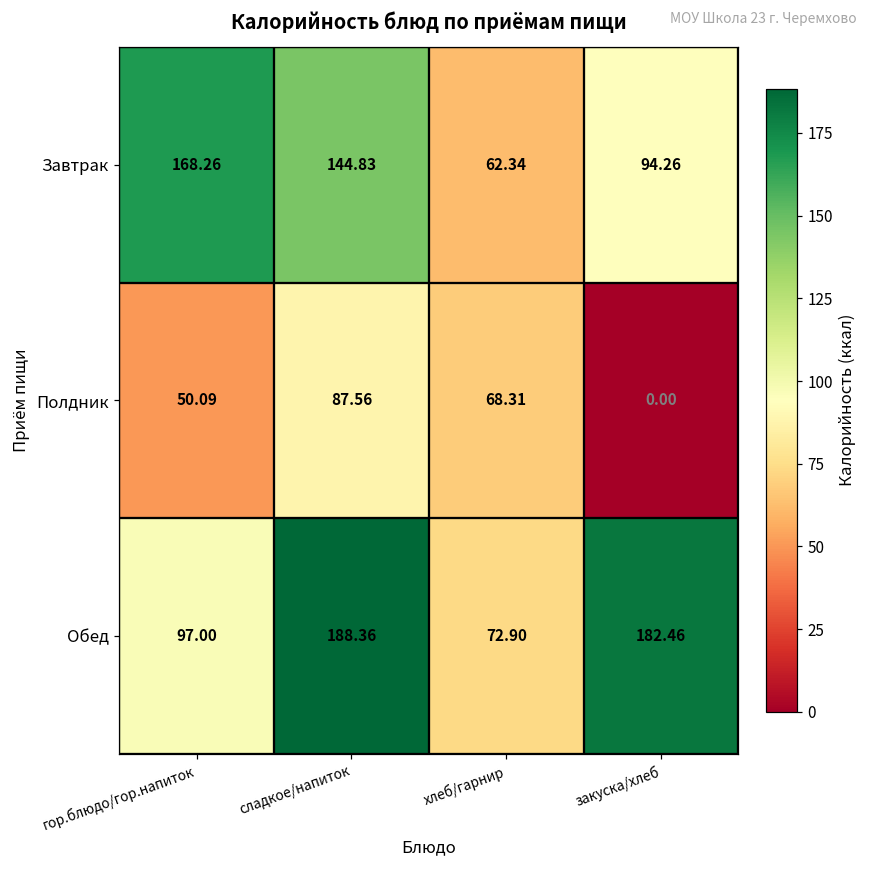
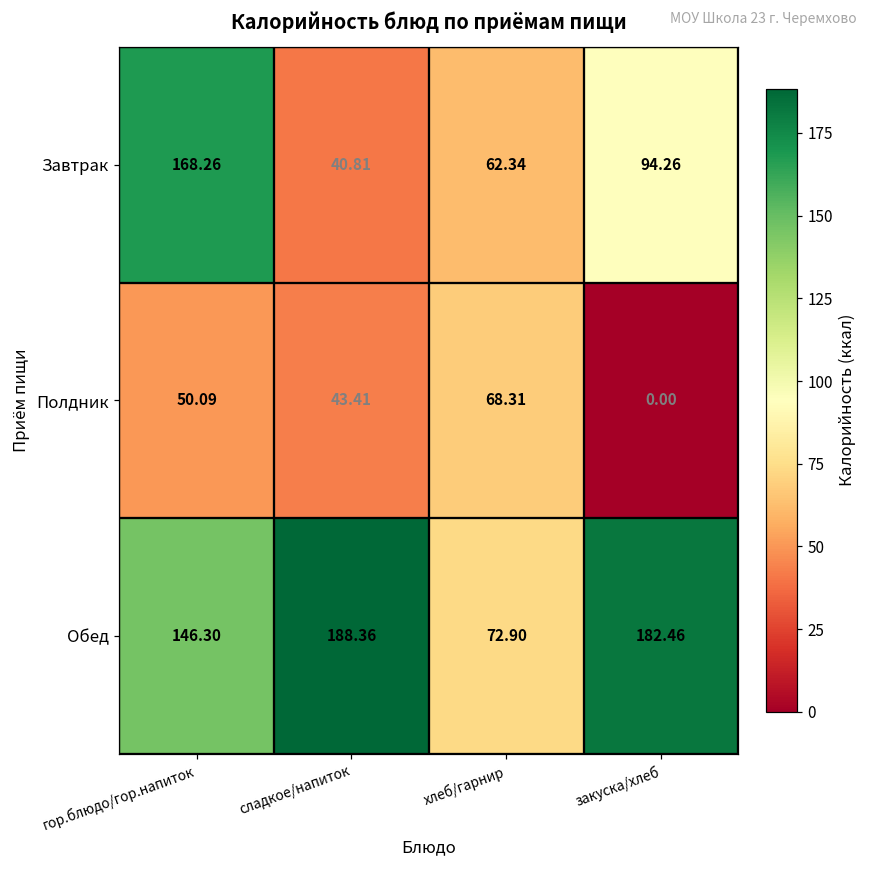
Завтрак, сладкое/напиток: 144.83 -> 40.81
Полдник, сладкое/напиток: 87.56 -> 43.41
Обед, гор.блюдо/гор.напиток: 97.00 -> 146.30
